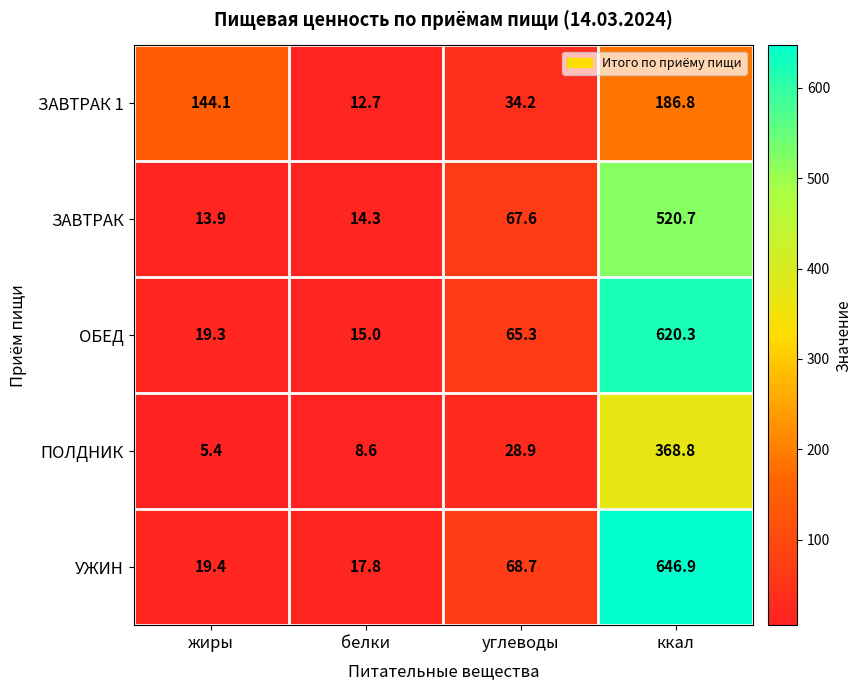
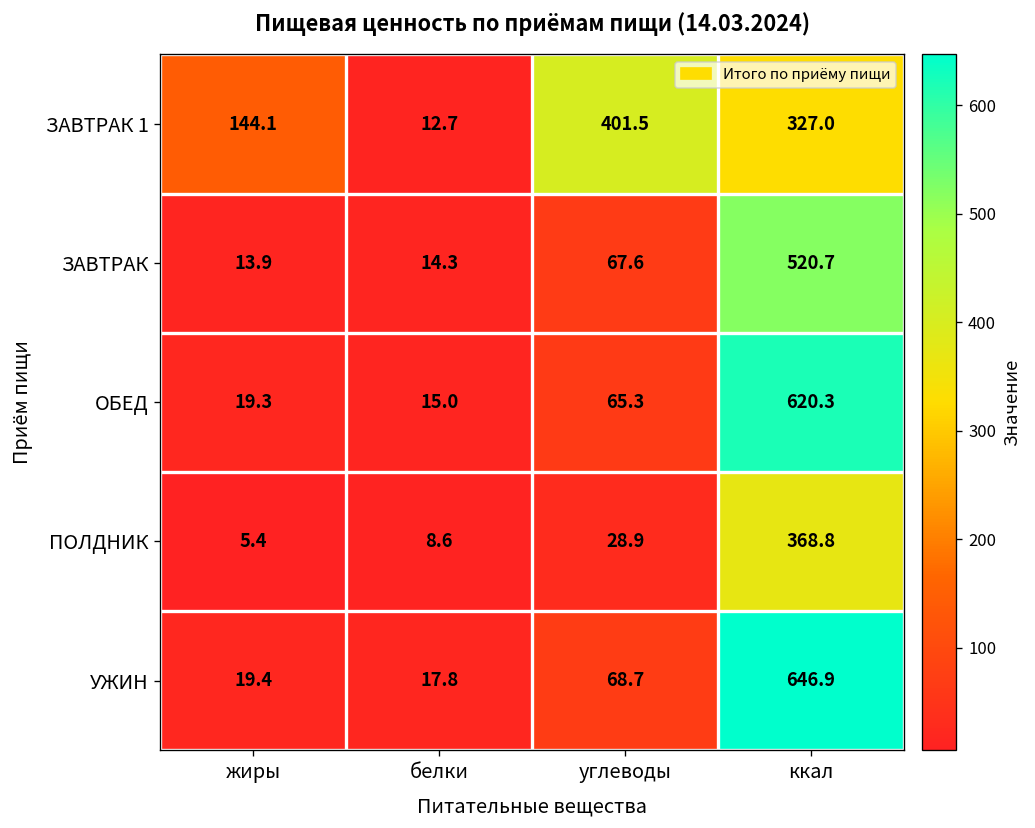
ЗАВТРАК 1, углеводы: 34.2 -> 401.5
ЗАВТРАК 1, ккал: 186.8 -> 327.0
